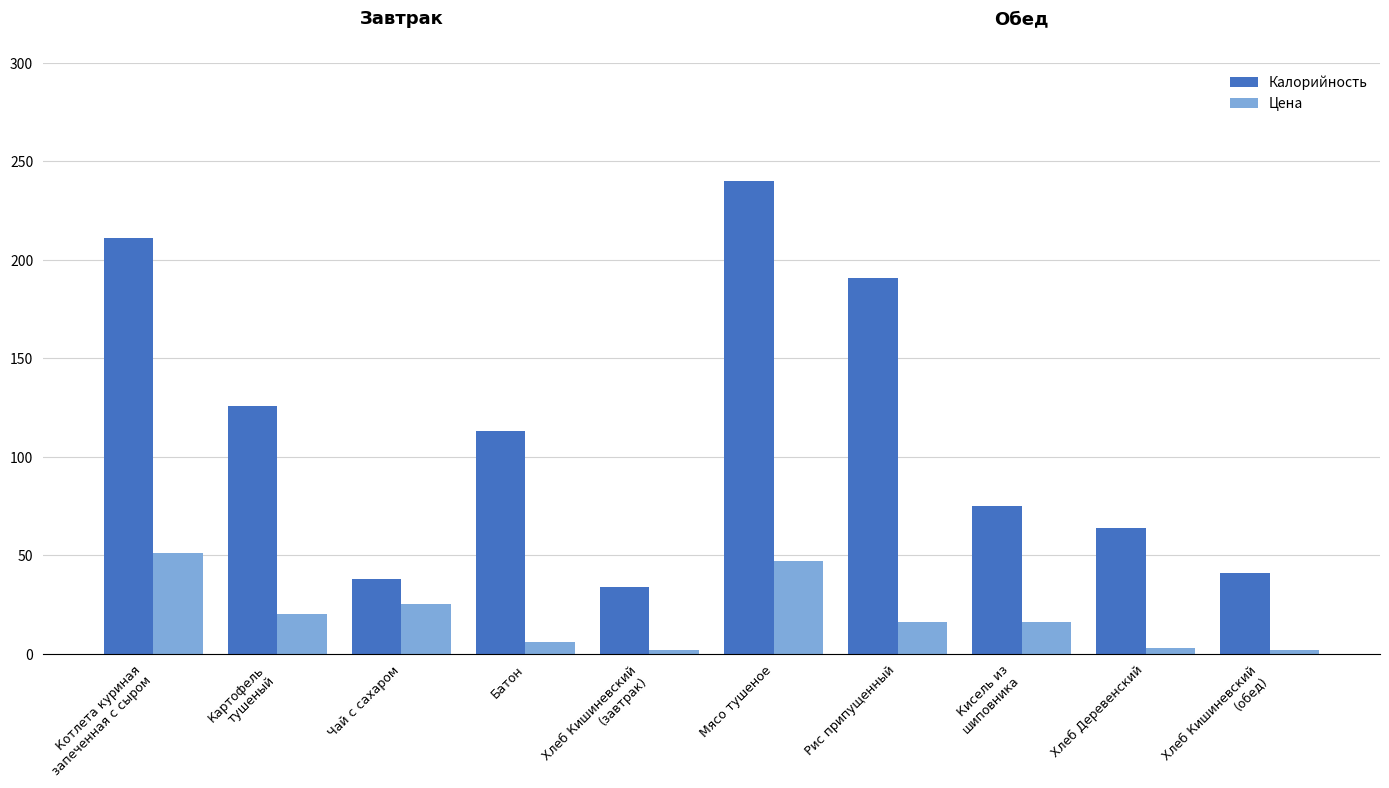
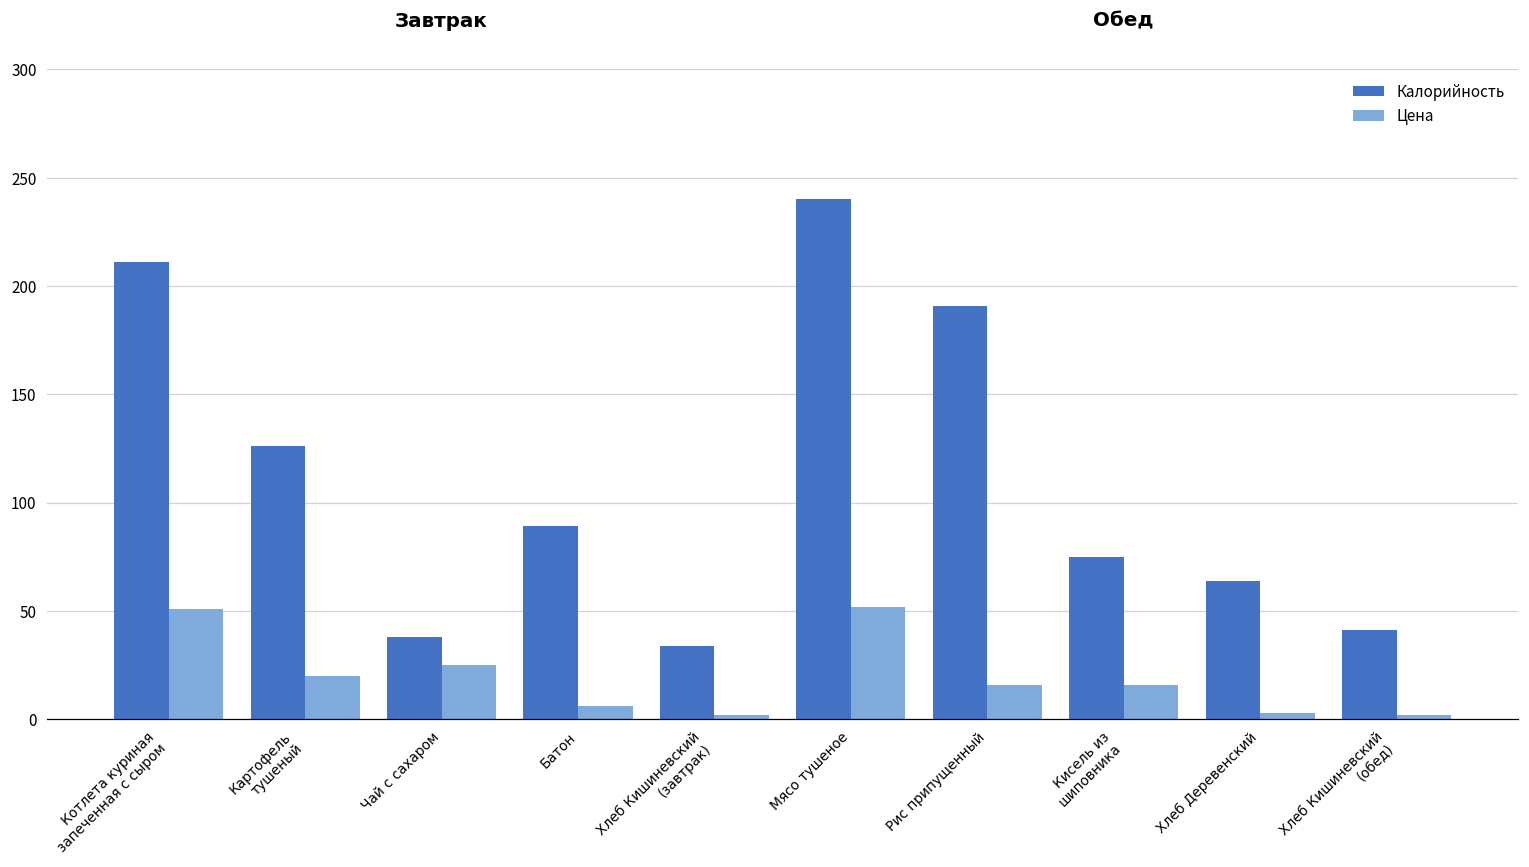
Калорийность, Батон: 113 -> 89
Цена, Мясо тушеное: 47 -> 52
